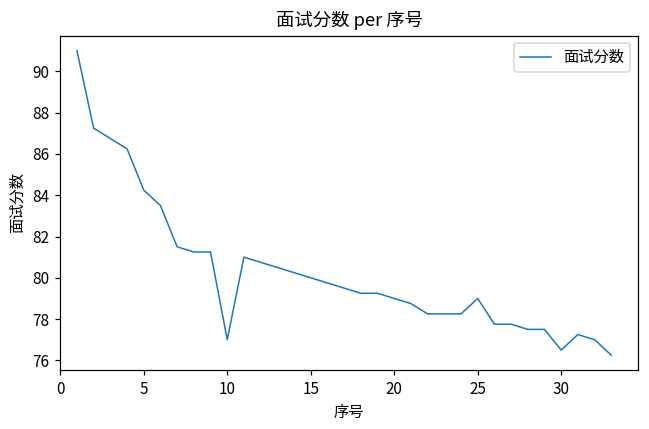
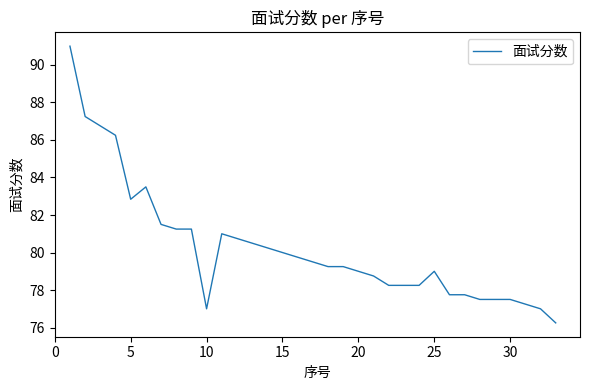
5: 84.3 -> 82.8
30: 76.5 -> 77.5
